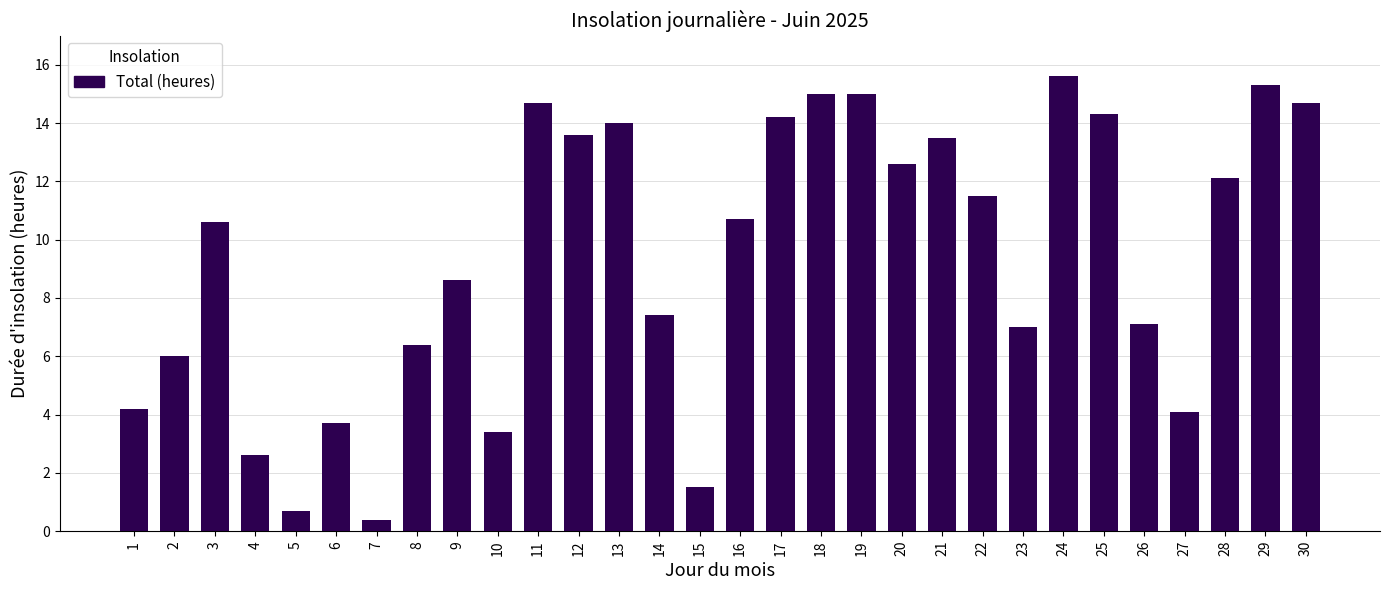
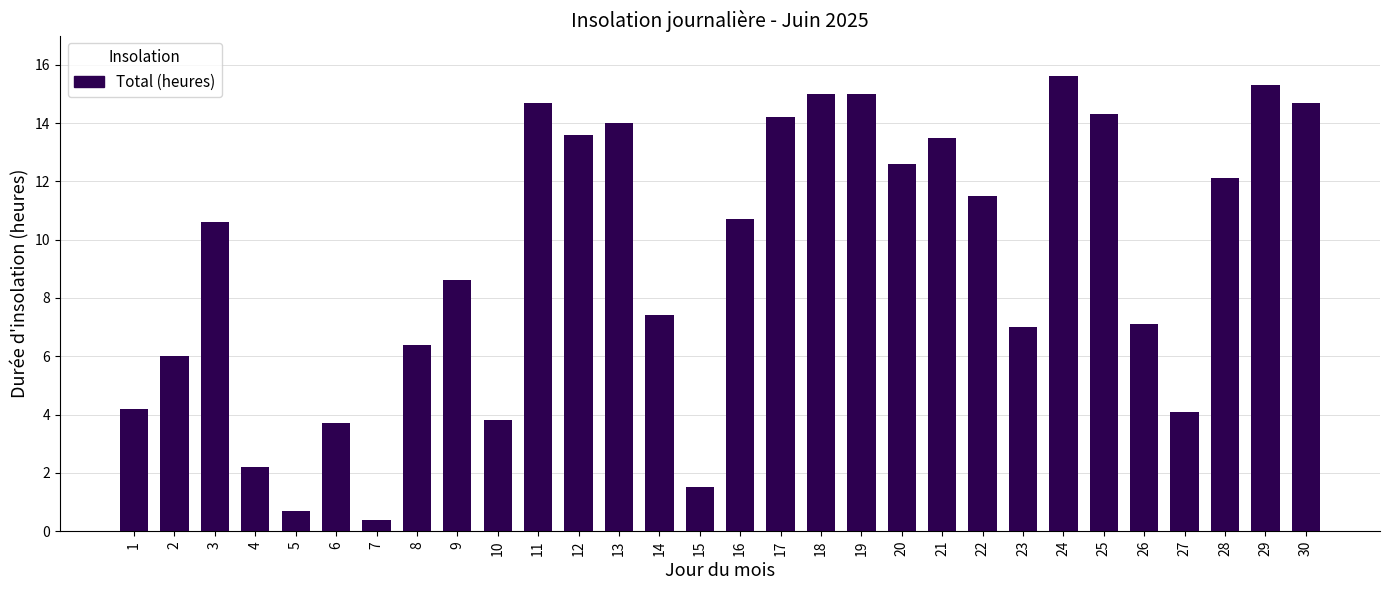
4: 2.6 -> 2.2
10: 3.4 -> 3.8
